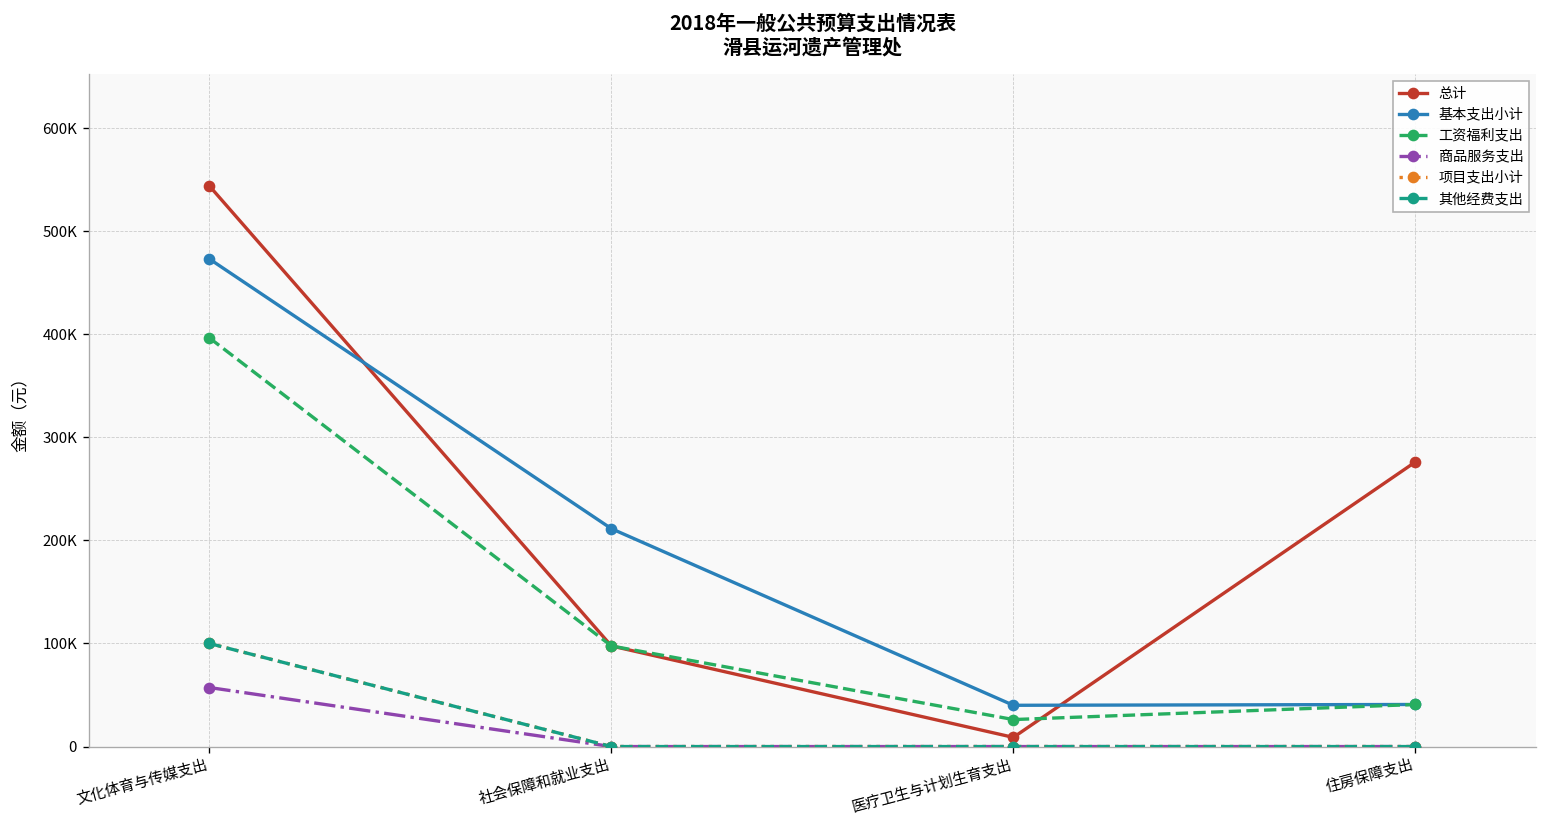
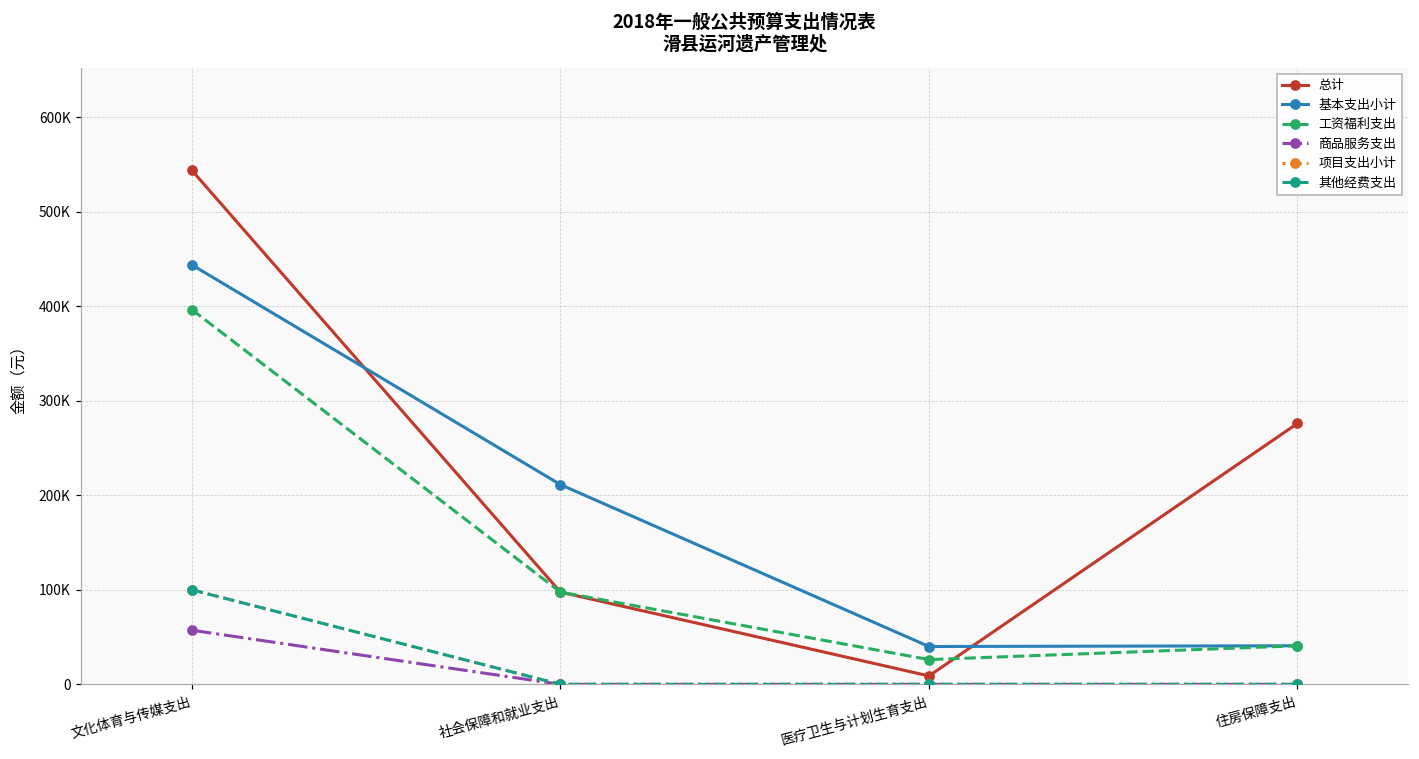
基本支出小计, 文化体育与传媒支出: 470000 -> 440000
